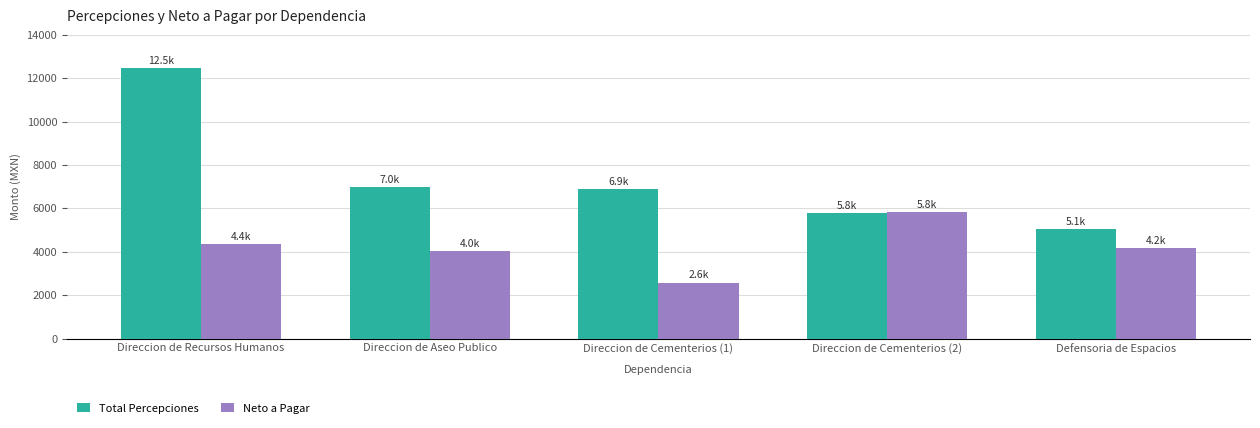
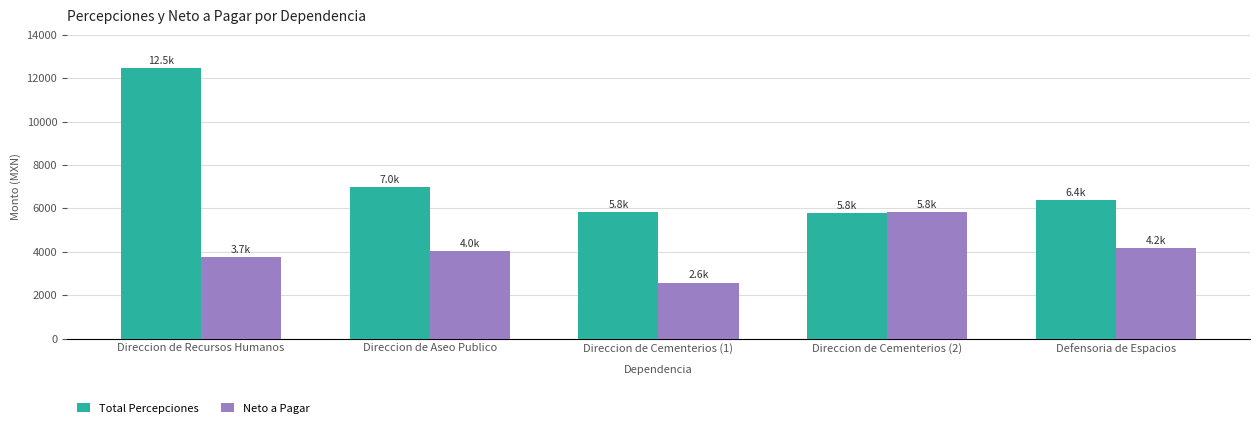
Neto a Pagar, Direccion de Recursos Humanos: 4.4k -> 3.7k
Total Percepciones, Direccion de Cementerios (1): 6.9k -> 5.8k
Total Percepciones, Defensoria de Espacios: 5.1k -> 6.4k
